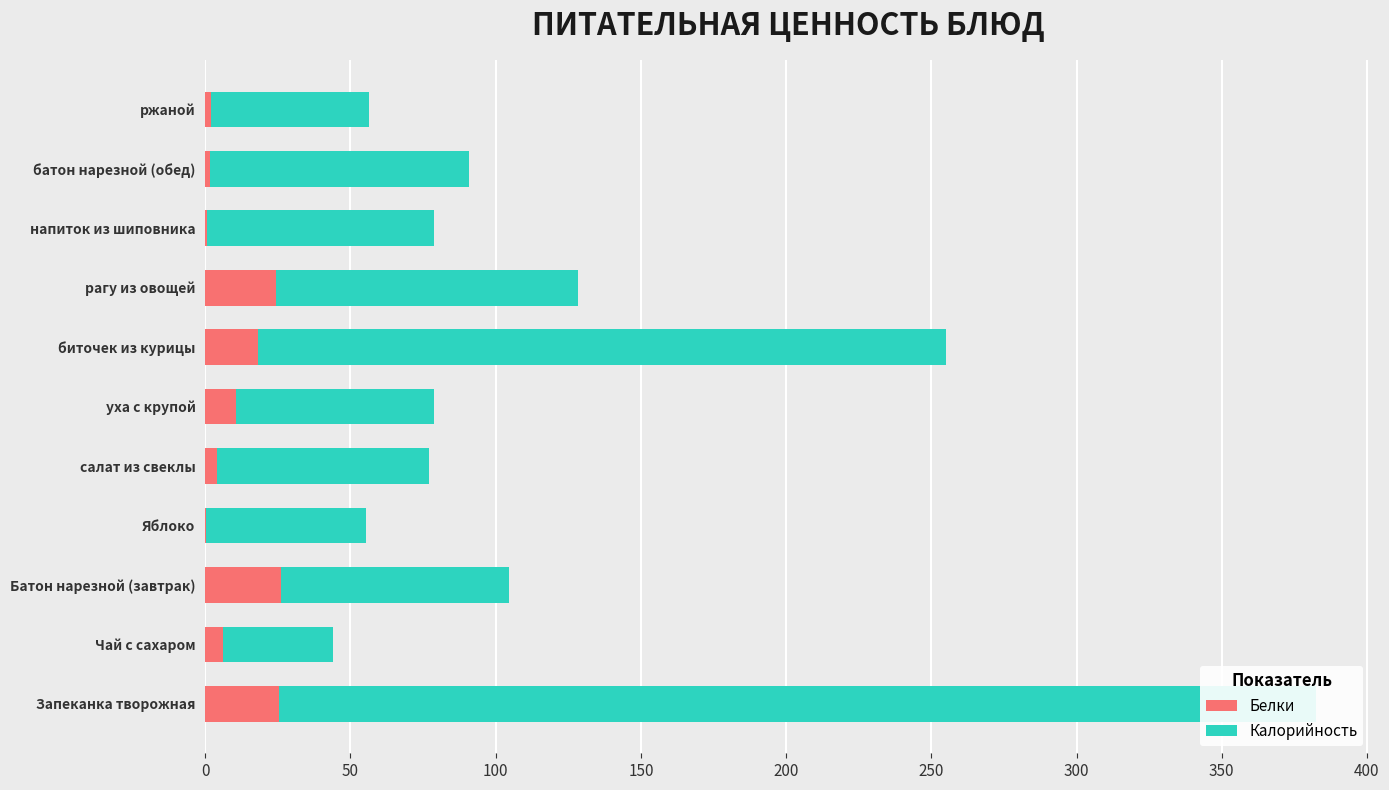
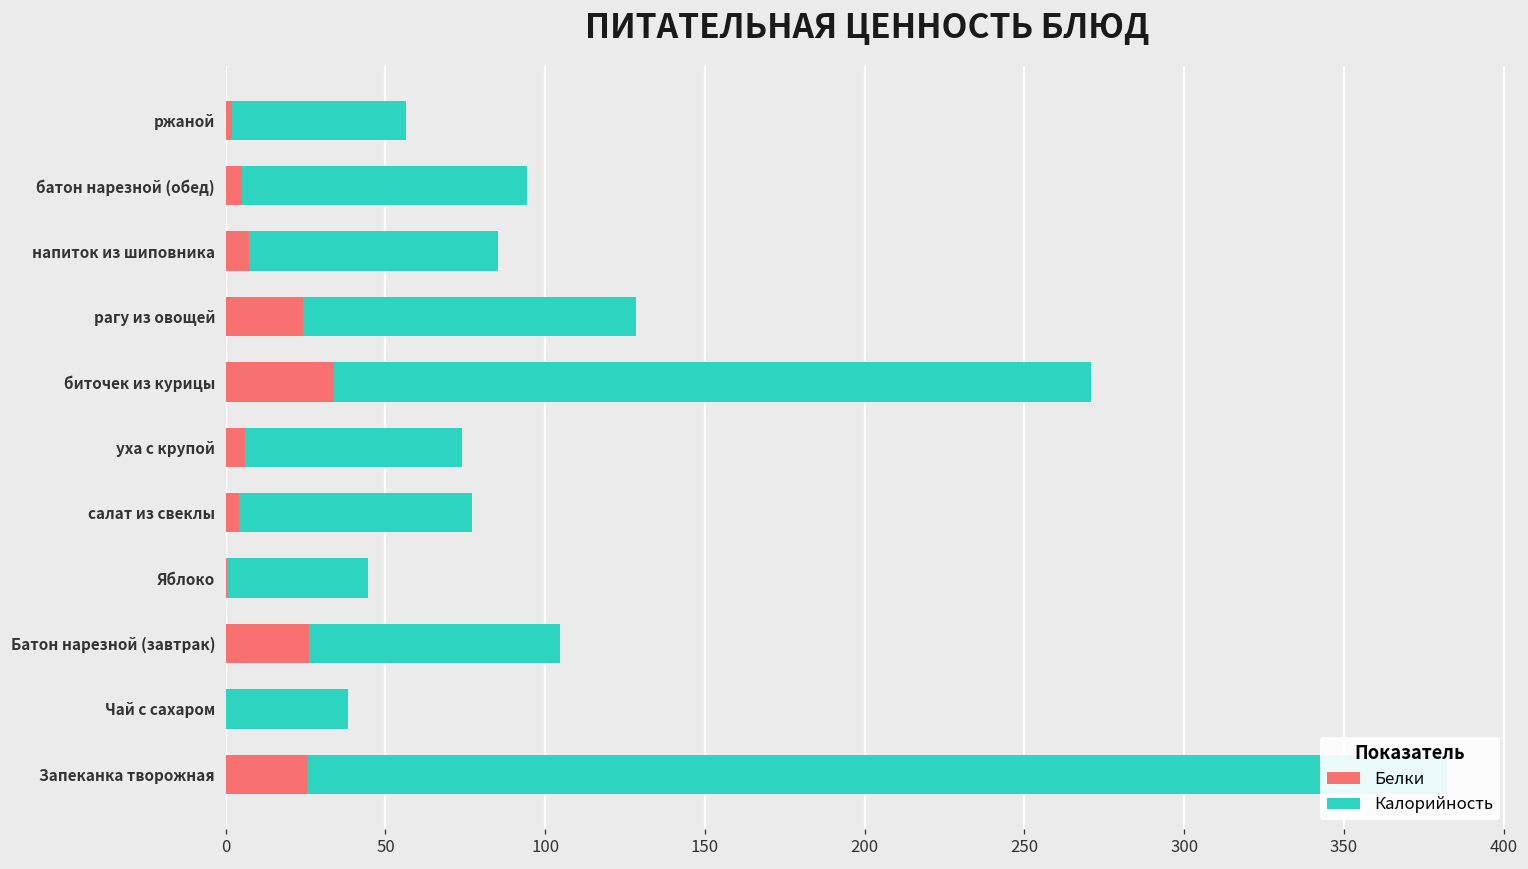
Белки, батон нарезной (обед): 2 -> 5
Белки, напиток из шиповника: 1 -> 7
Белки, биточек из курицы: 18 -> 34
Белки, уха с крупой: 11 -> 6
Калорийность, Яблоко: 55 -> 44
Белки, Чай с сахаром: 6 -> 0
